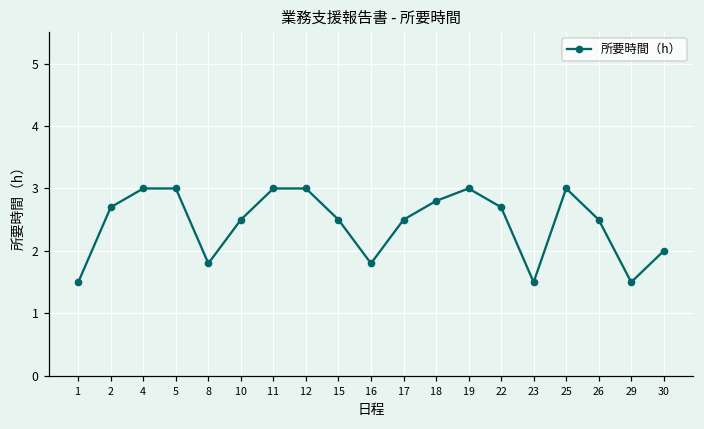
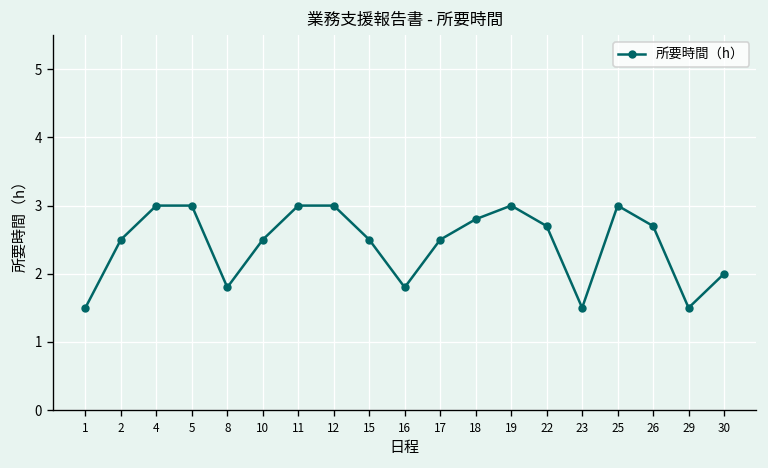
2: 2.7 -> 2.5
26: 2.5 -> 2.7
